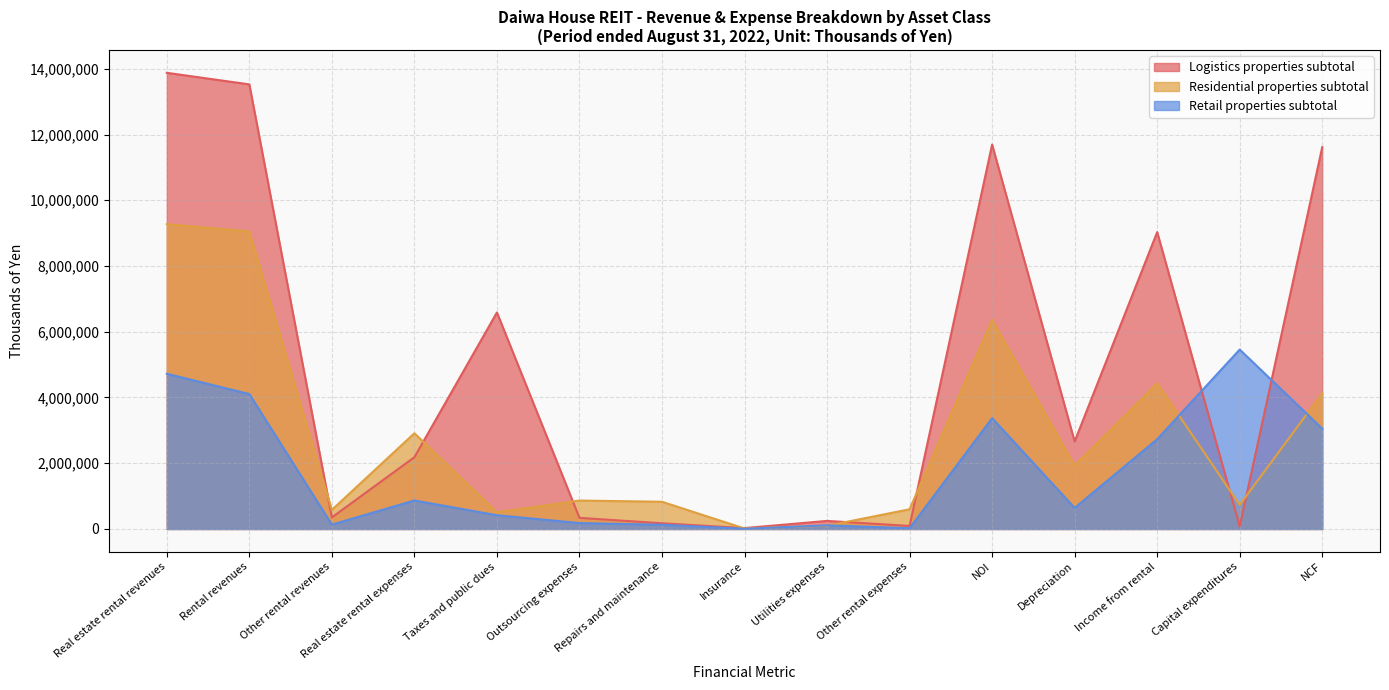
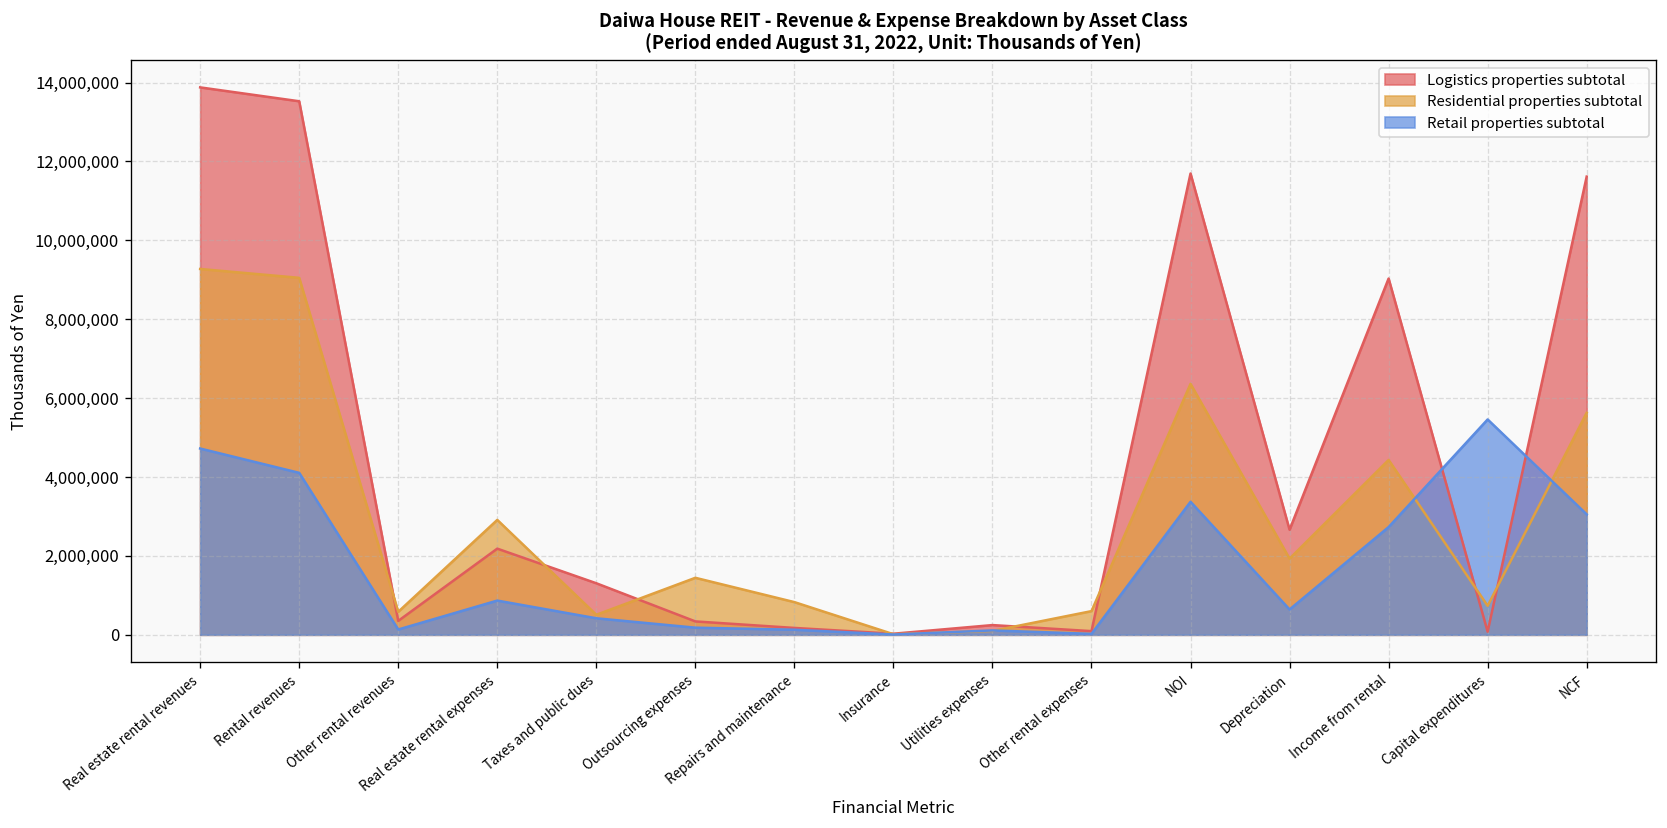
Logistics properties subtotal, Taxes and public dues: 6,600,000 -> 1,300,000
Residential properties subtotal, Outsourcing expenses: 900,000 -> 1,400,000
Residential properties subtotal, NCF: 4,100,000 -> 5,600,000
